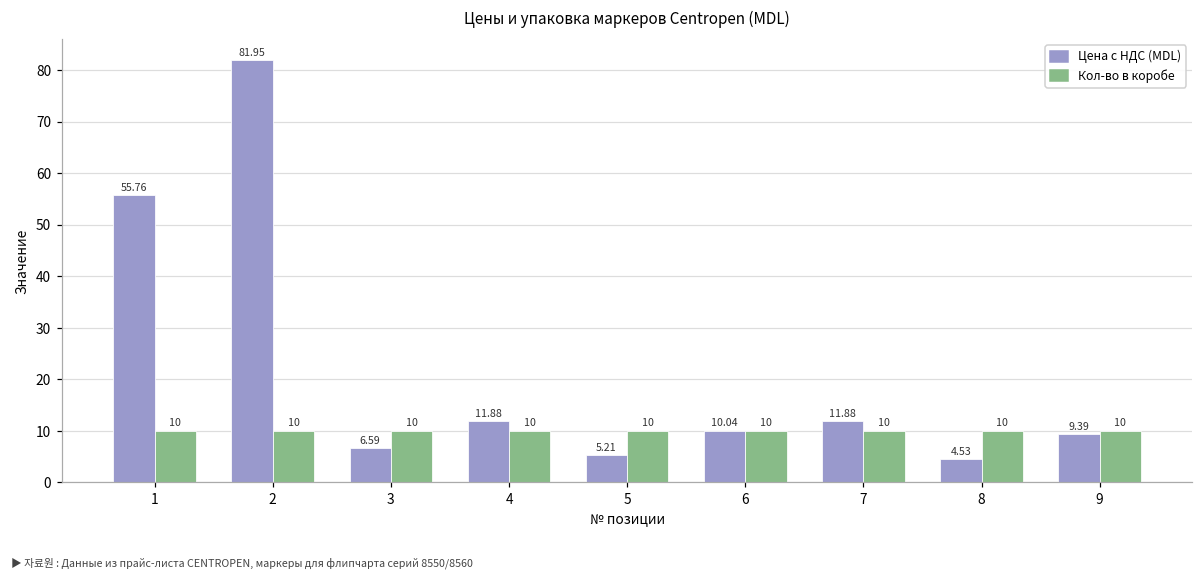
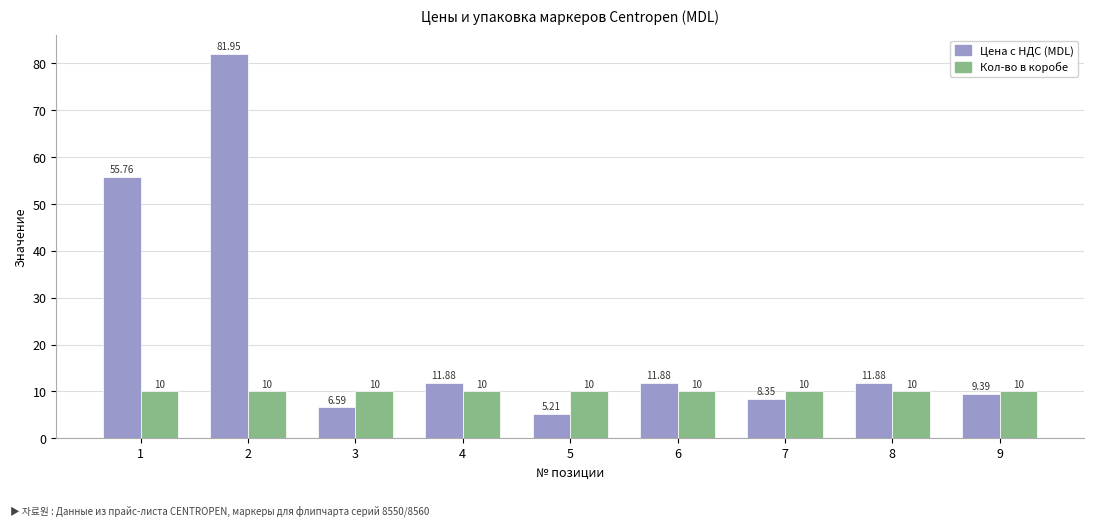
Цена с НДС (MDL), 6: 10.04 -> 11.88
Цена с НДС (MDL), 7: 11.88 -> 8.35
Цена с НДС (MDL), 8: 4.53 -> 11.88
